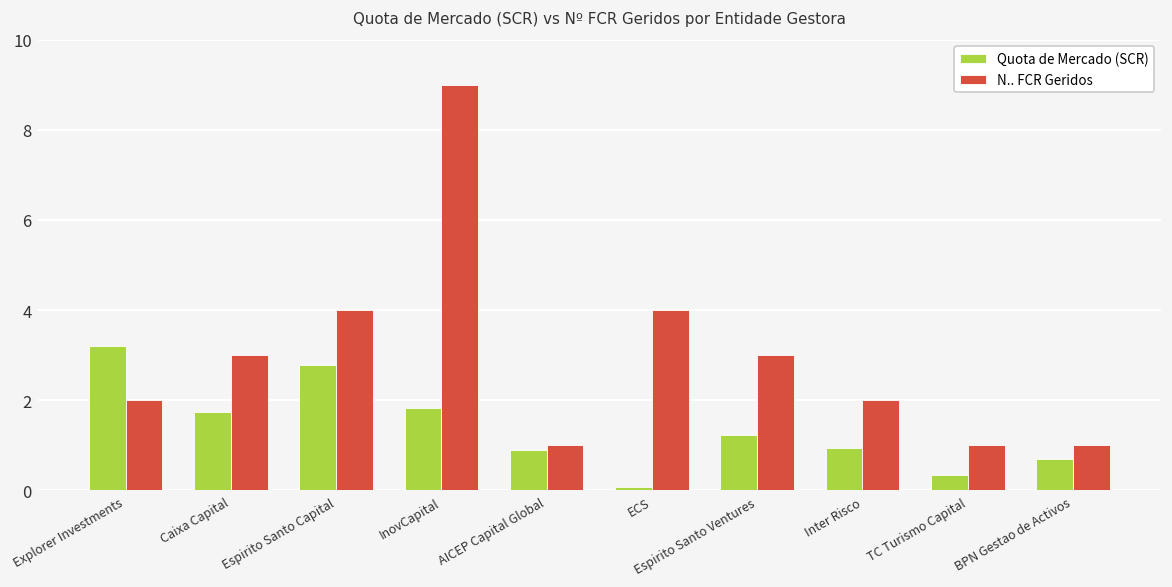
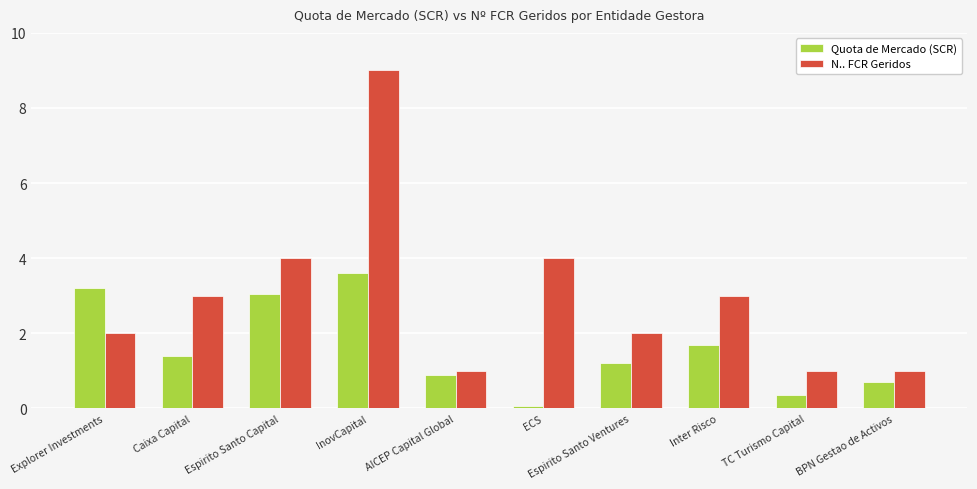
Quota de Mercado (SCR), Caixa Capital: 1.7 -> 1.4
Quota de Mercado (SCR), Espirito Santo Capital: 2.8 -> 3.0
Quota de Mercado (SCR), InovCapital: 1.8 -> 3.6
N.. FCR Geridos, Espirito Santo Ventures: 3 -> 2
Quota de Mercado (SCR), Inter Risco: 0.9 -> 1.7
N.. FCR Geridos, Inter Risco: 2 -> 3
